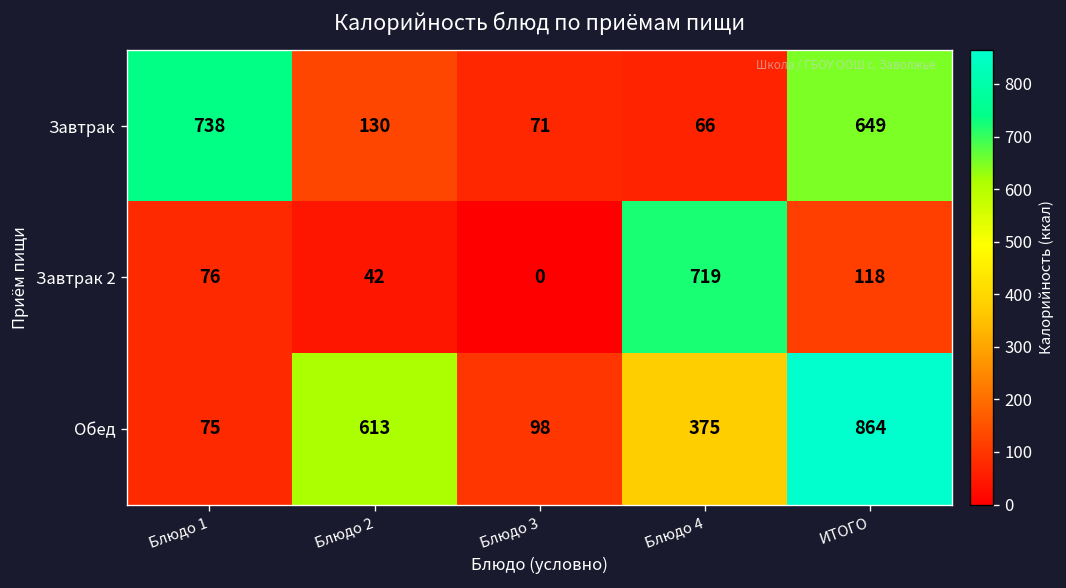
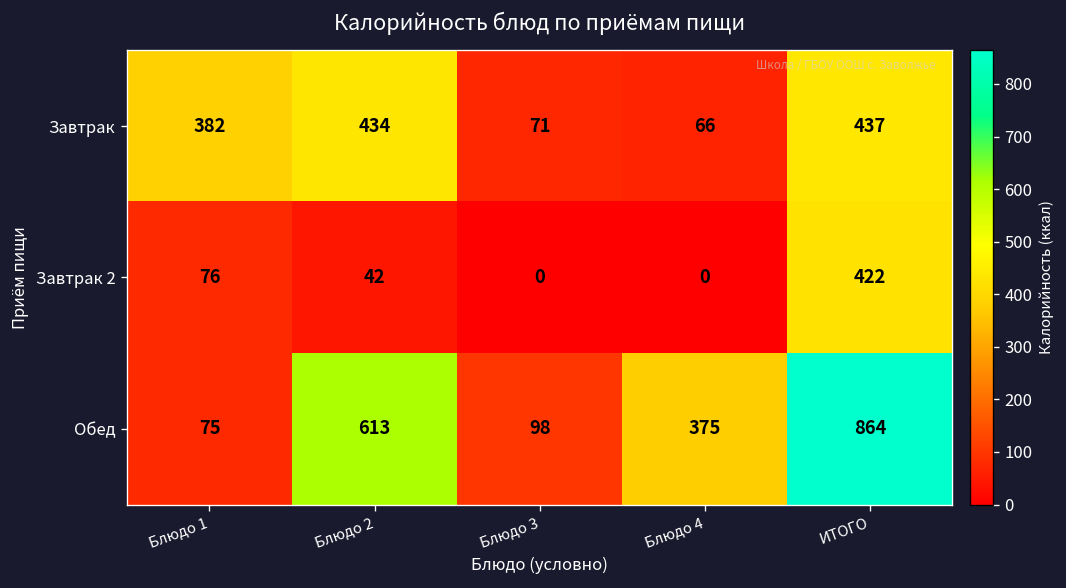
Завтрак, Блюдо 1: 738 -> 382
Завтрак, Блюдо 2: 130 -> 434
Завтрак, ИТОГО: 649 -> 437
Завтрак 2, Блюдо 4: 719 -> 0
Завтрак 2, ИТОГО: 118 -> 422
